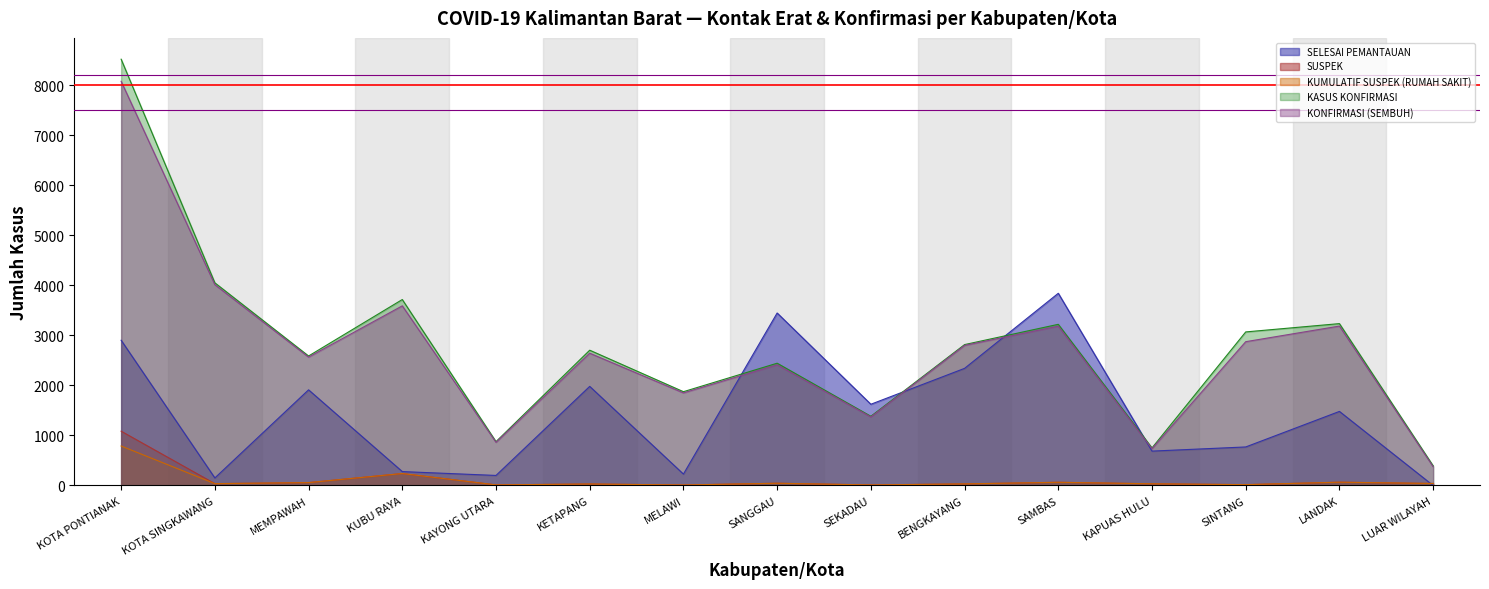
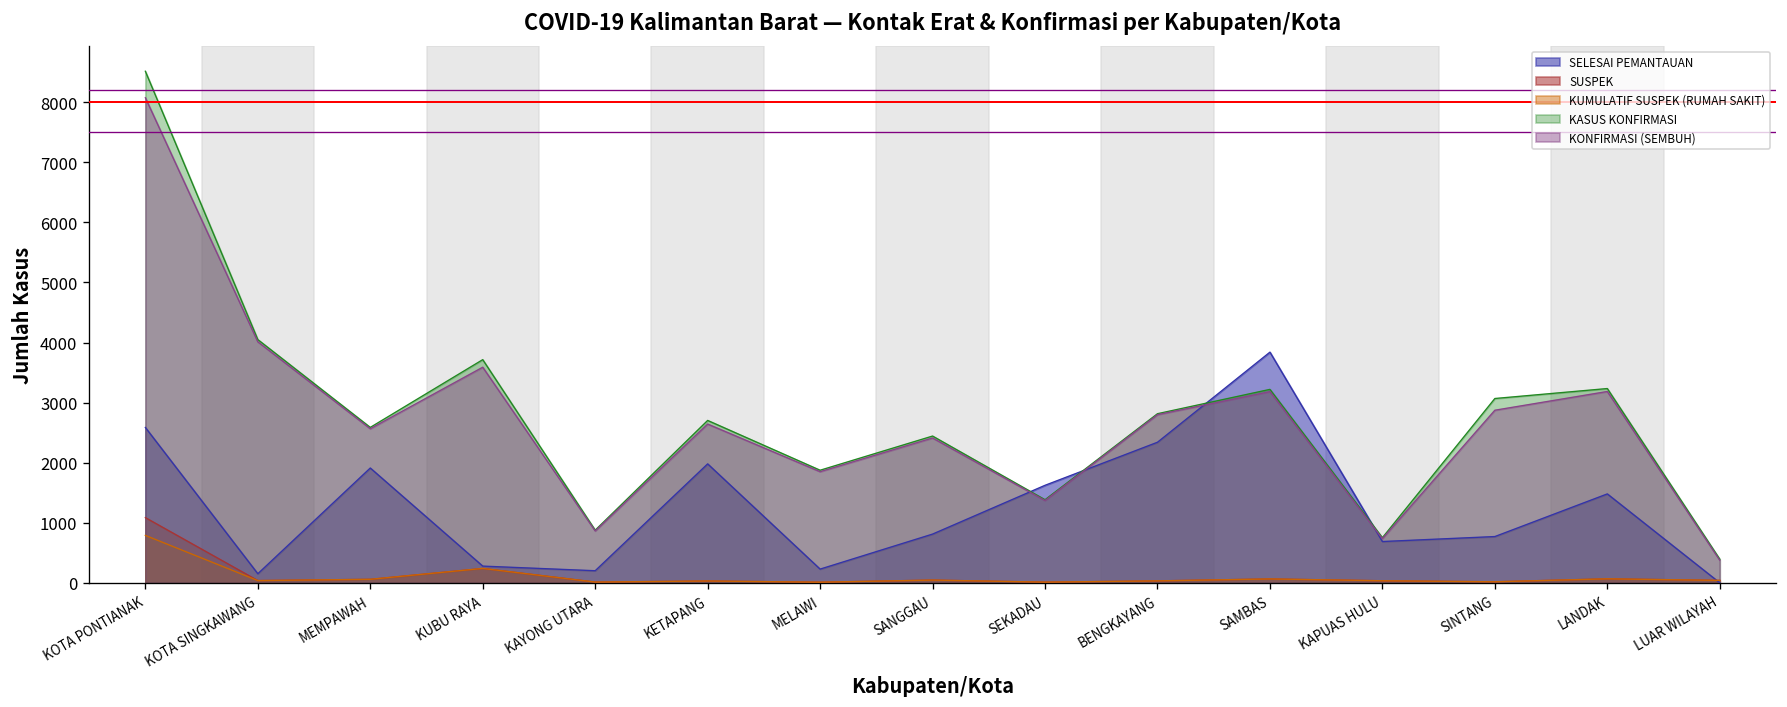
SELESAI PEMANTAUAN, KOTA PONTIANAK: 2900 -> 2600
SELESAI PEMANTAUAN, SANGGAU: 3400 -> 800
